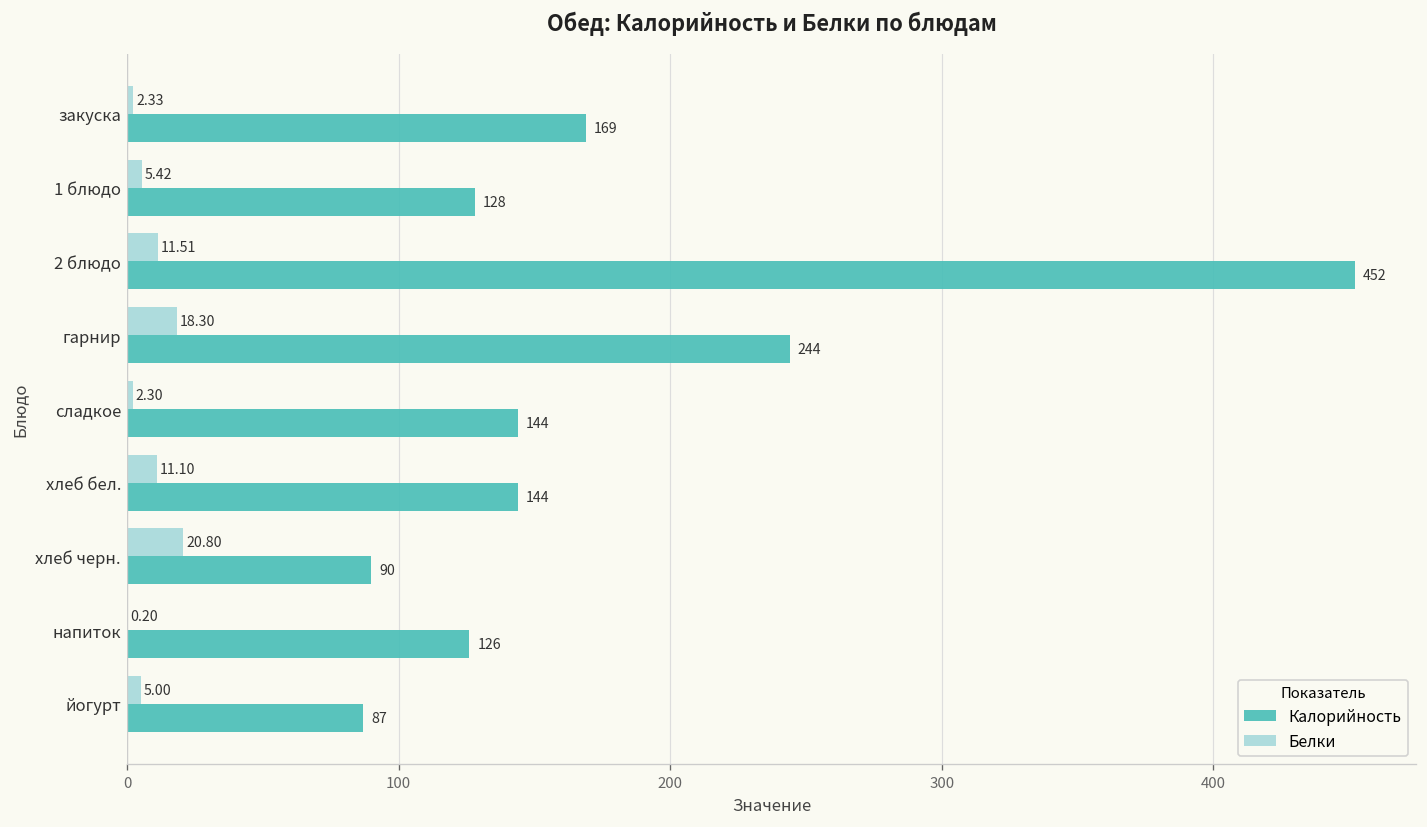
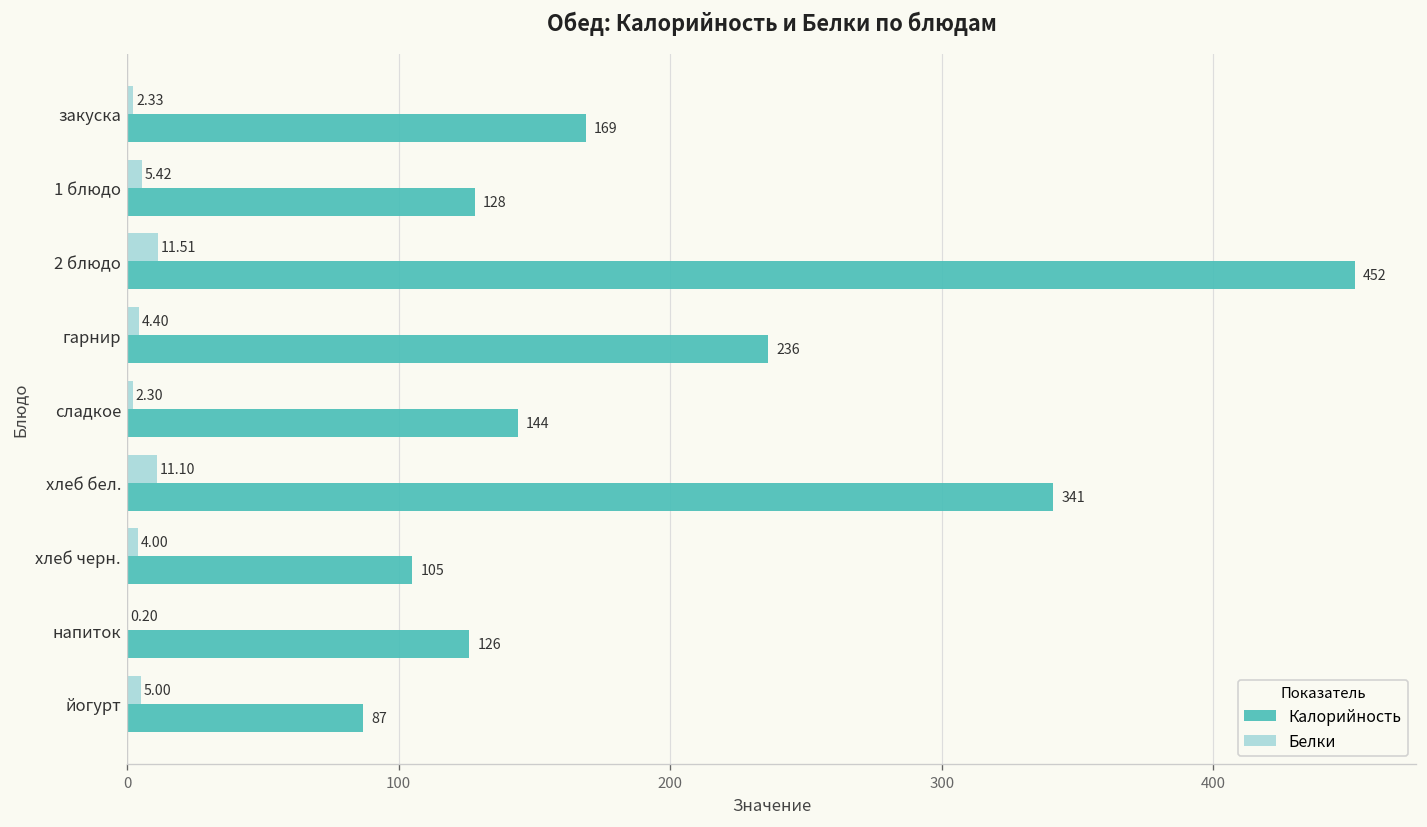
Белки, гарнир: 18.30 -> 4.40
Калорийность, гарнир: 244 -> 236
Калорийность, хлеб бел.: 144 -> 341
Белки, хлеб черн.: 20.80 -> 4.00
Калорийность, хлеб черн.: 90 -> 105
